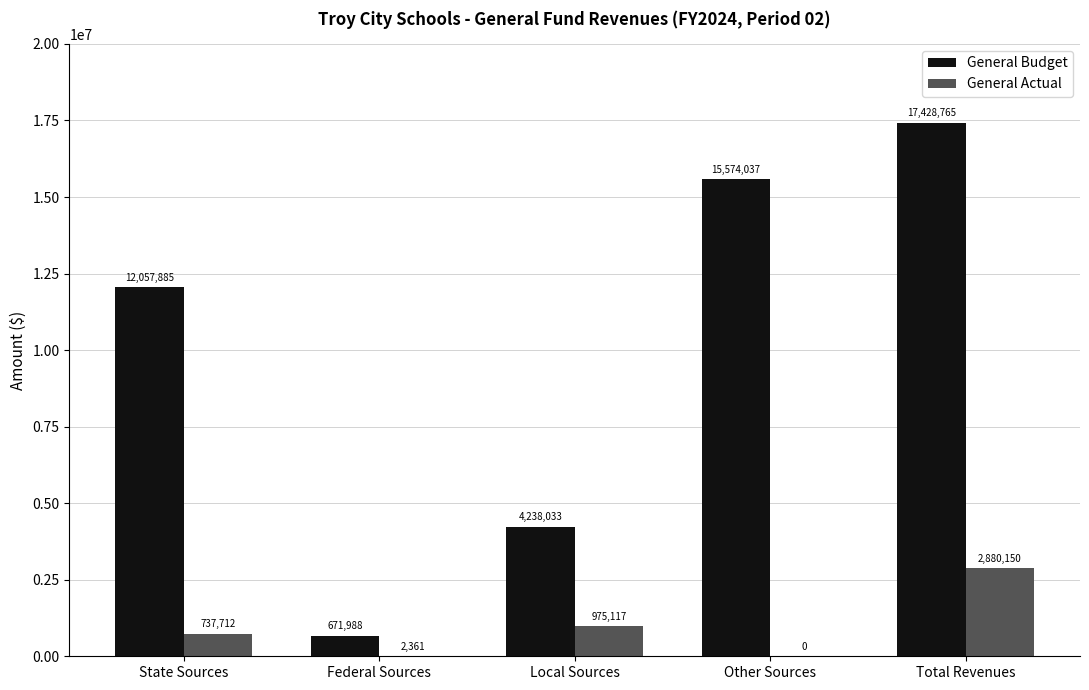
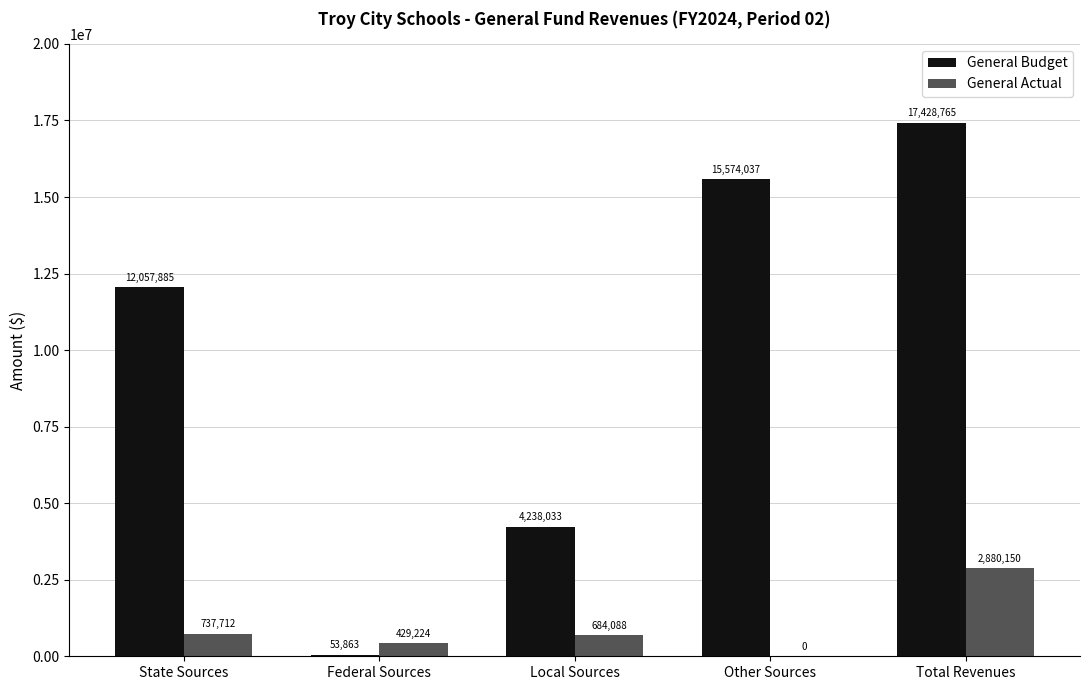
General Budget, Federal Sources: 671,988 -> 53,863
General Actual, Federal Sources: 2,361 -> 429,224
General Actual, Local Sources: 975,117 -> 684,088
